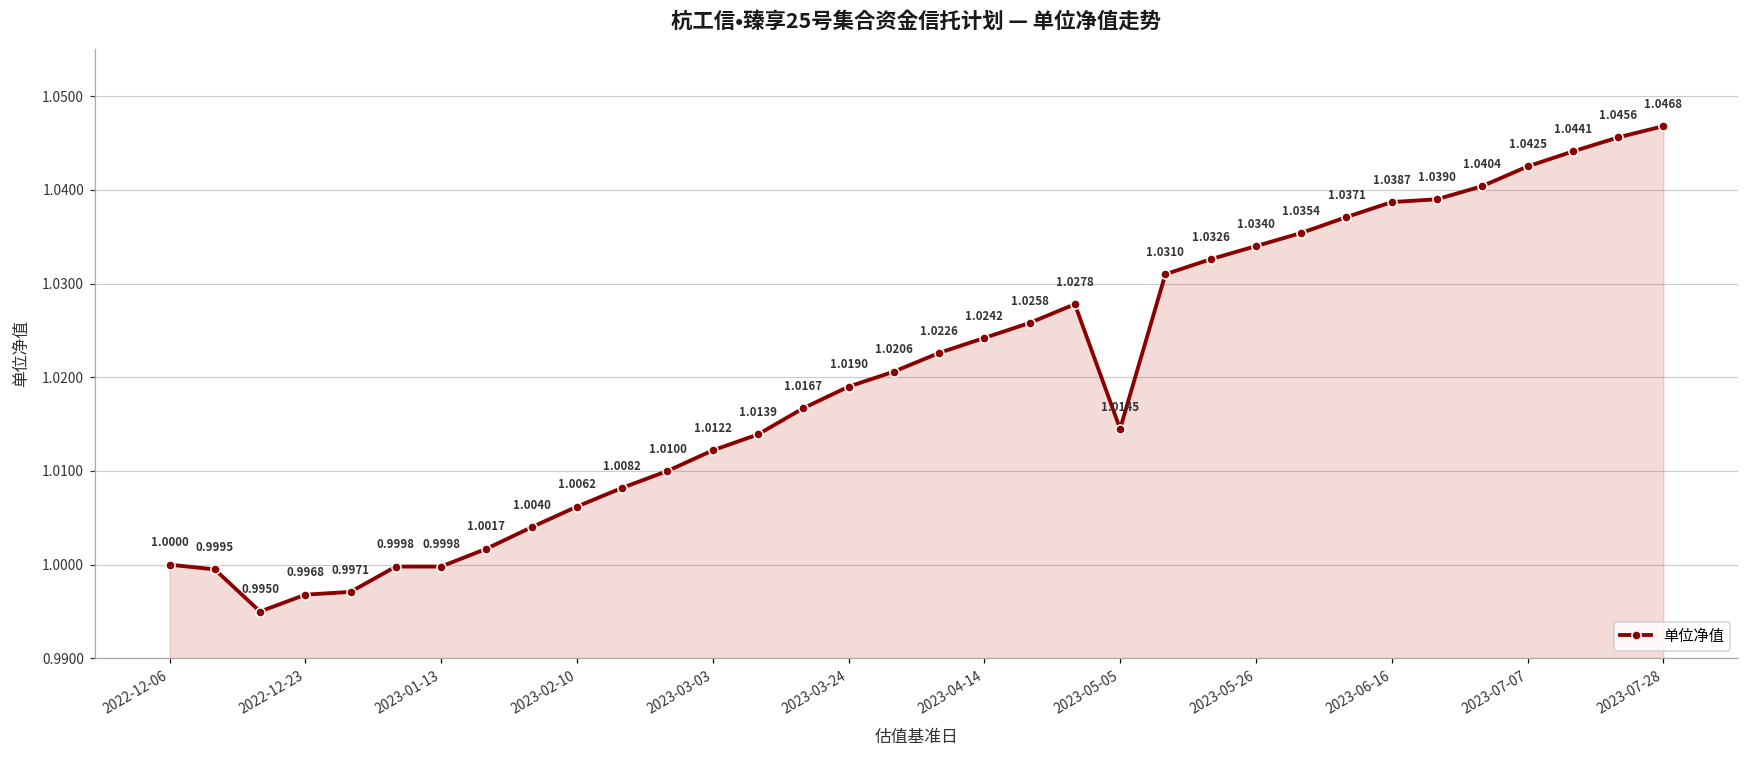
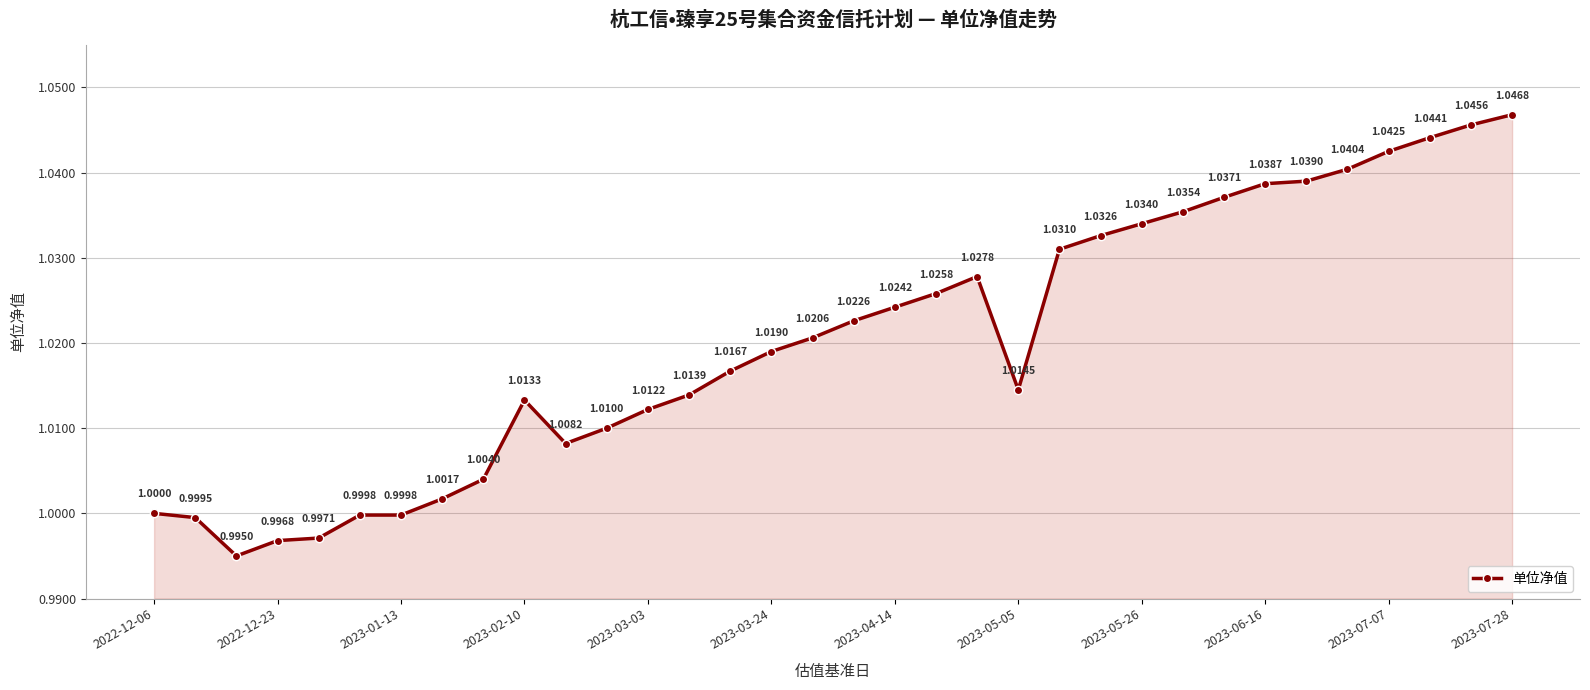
2023-02-10: 1.0062 -> 1.0133
